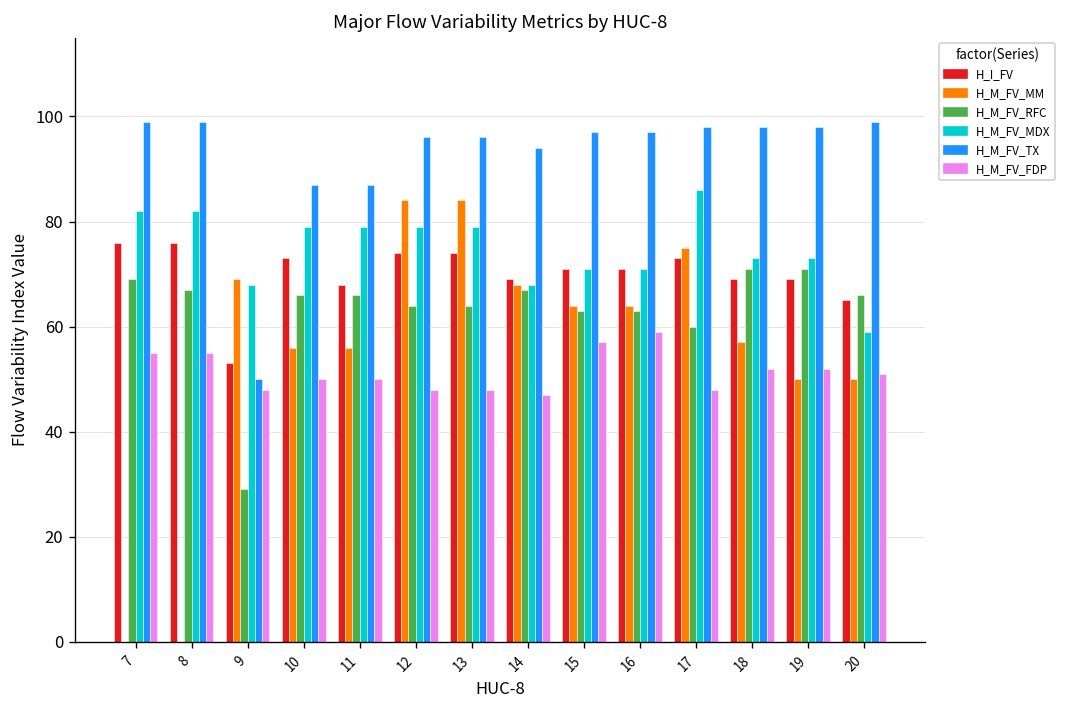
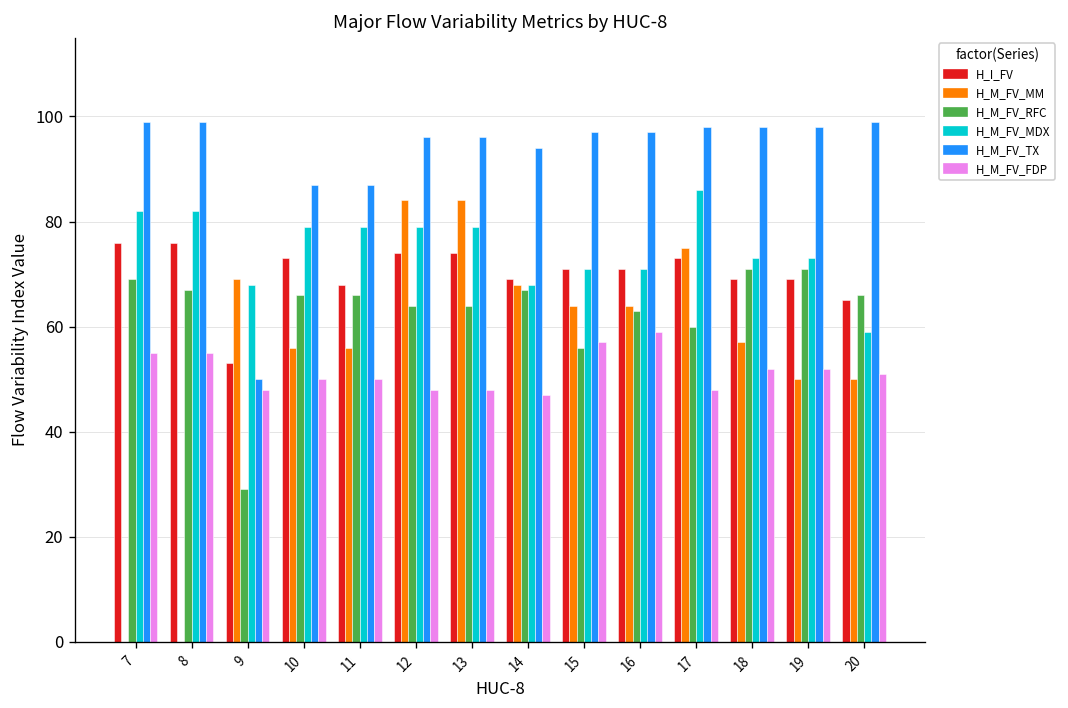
H_M_FV_RFC, 15: 63 -> 56
